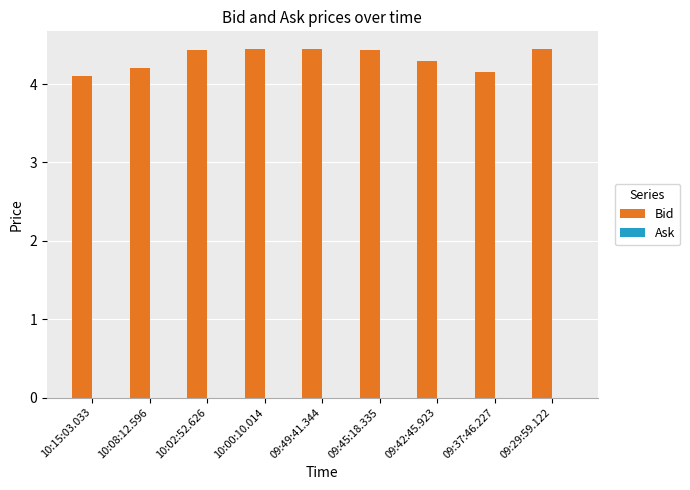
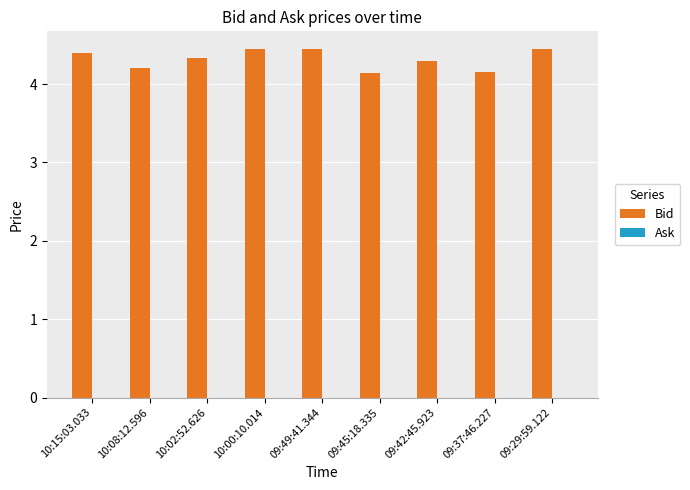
Bid, 10:15:03.033: 4.1 -> 4.4
Bid, 10:02:52.626: 4.4 -> 4.3
Bid, 09:45:18.335: 4.4 -> 4.1
